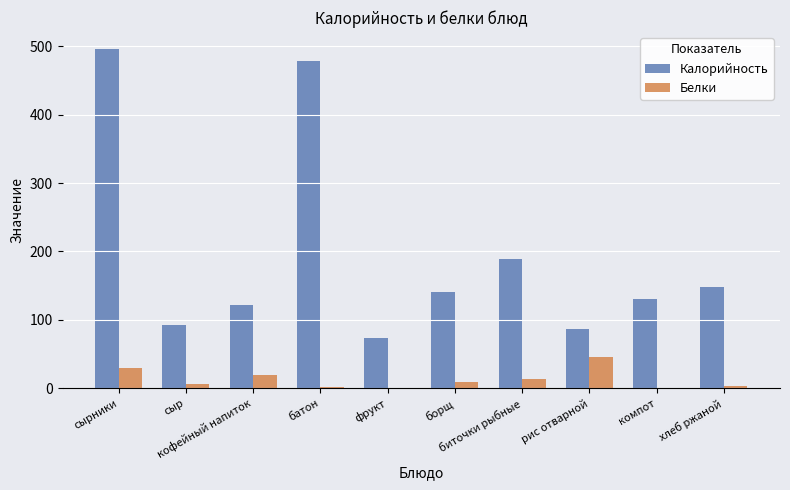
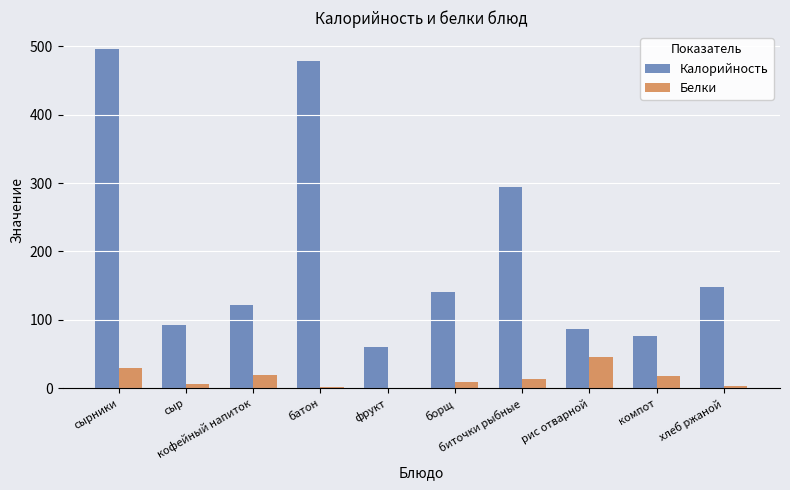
Калорийность, фрукт: 70 -> 60
Калорийность, биточки рыбные: 190 -> 290
Калорийность, компот: 130 -> 80
Белки, компот: 0 -> 20
